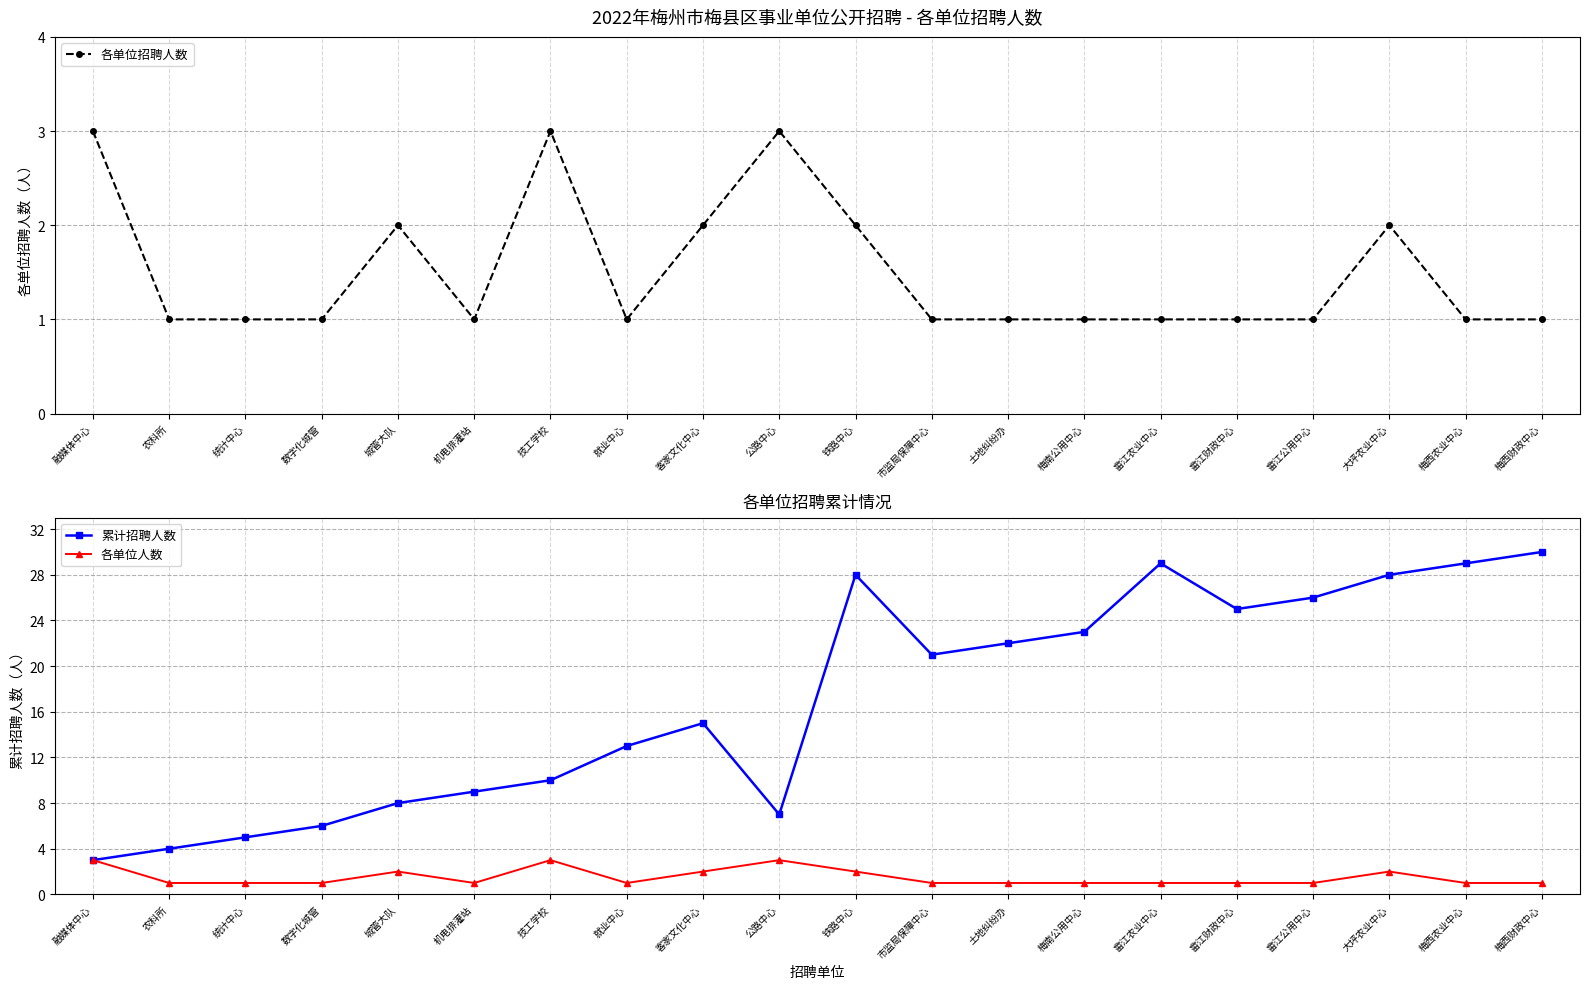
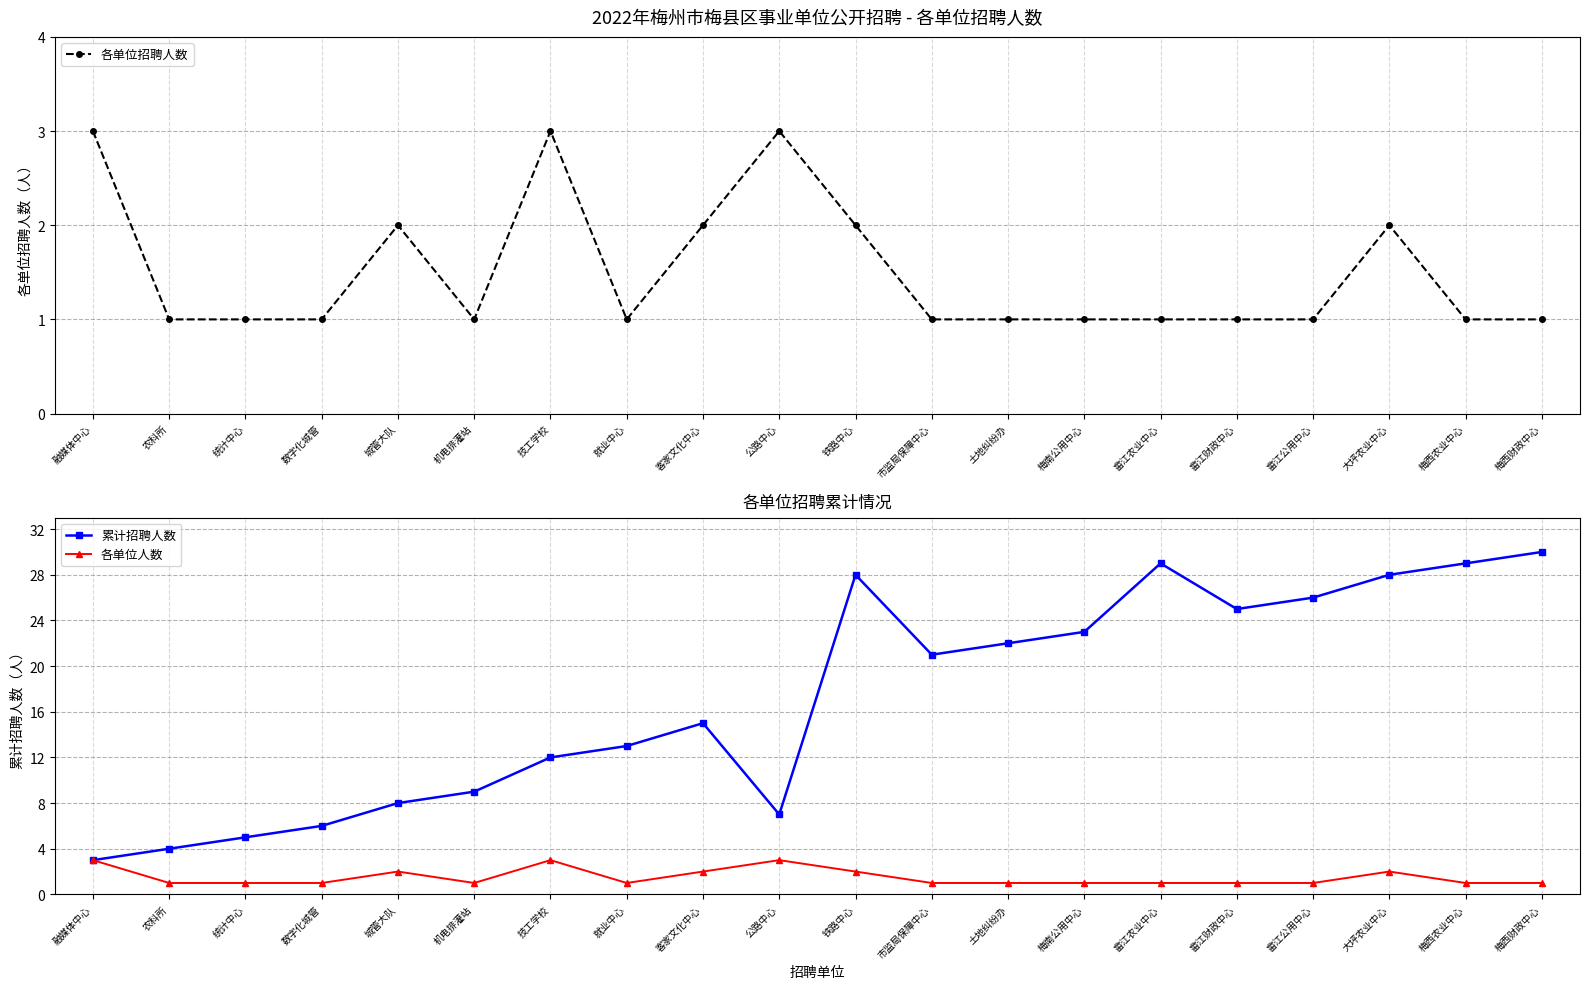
各单位招聘累计情况, 累计招聘人数, 技工学校: 10 -> 12
